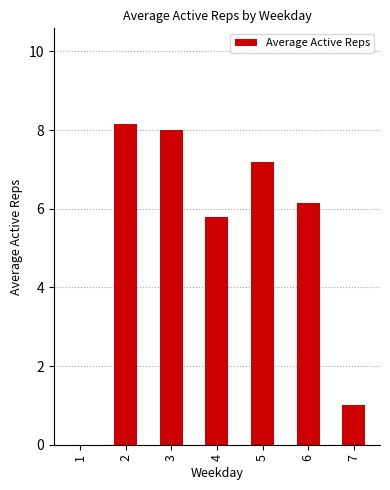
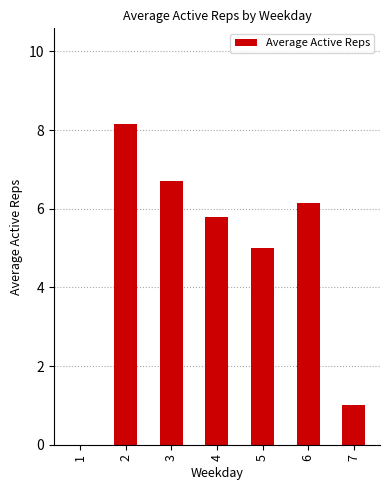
3: 8.0 -> 6.7
5: 7.2 -> 5.0
